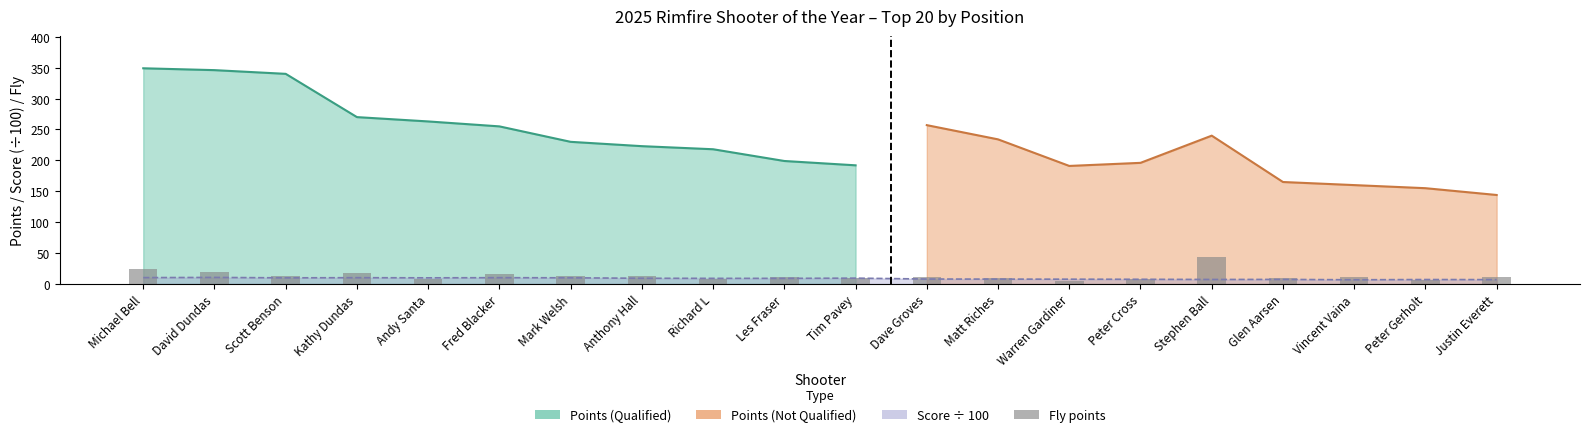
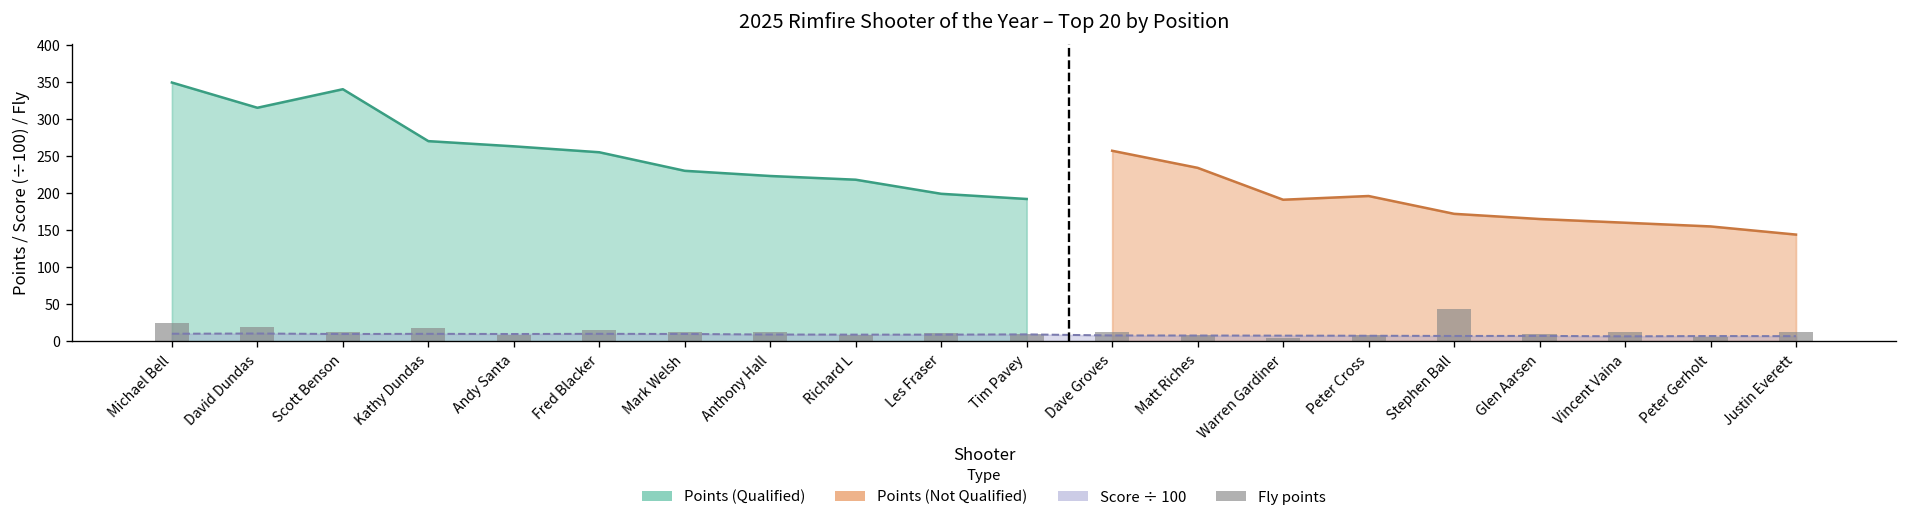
Points (Qualified), David Dundas: 350 -> 320
Points (Not Qualified), Stephen Ball: 240 -> 170
